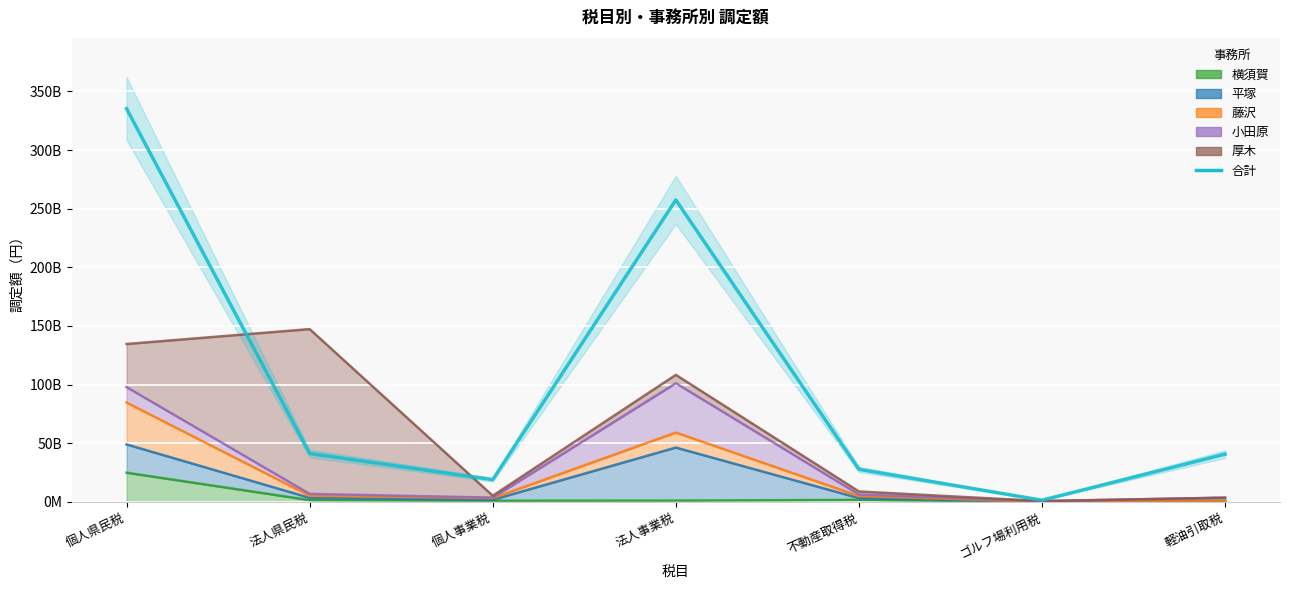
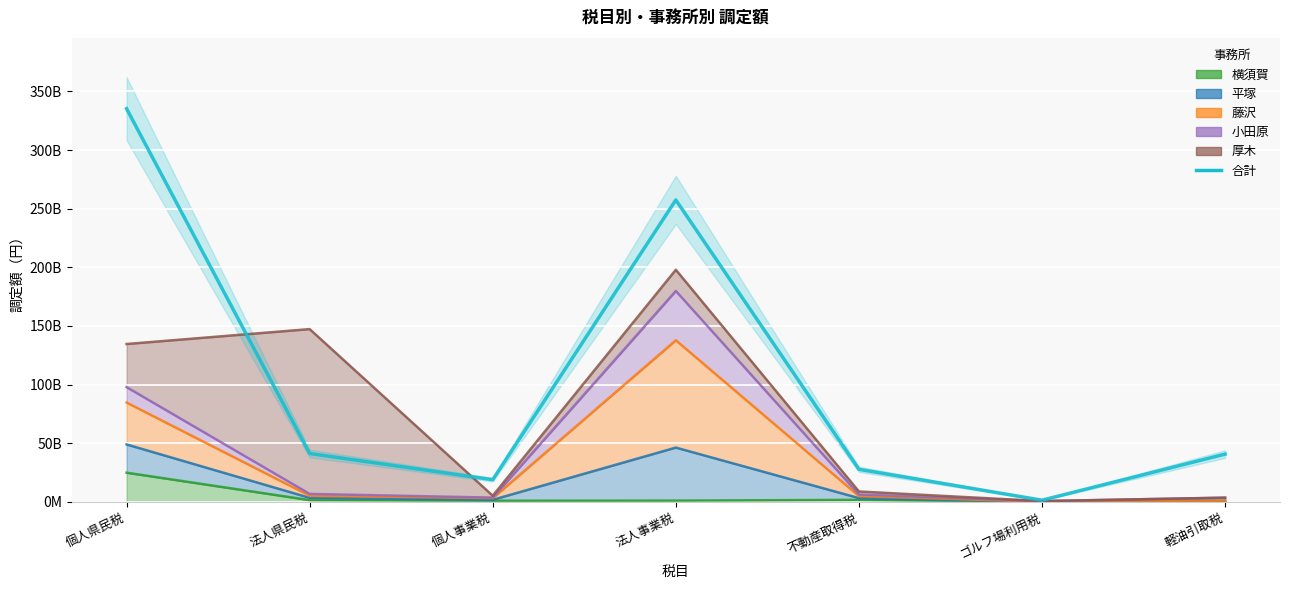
藤沢, 法人事業税: 13000000000 -> 91000000000
厚木, 法人事業税: 7000000000 -> 18000000000
